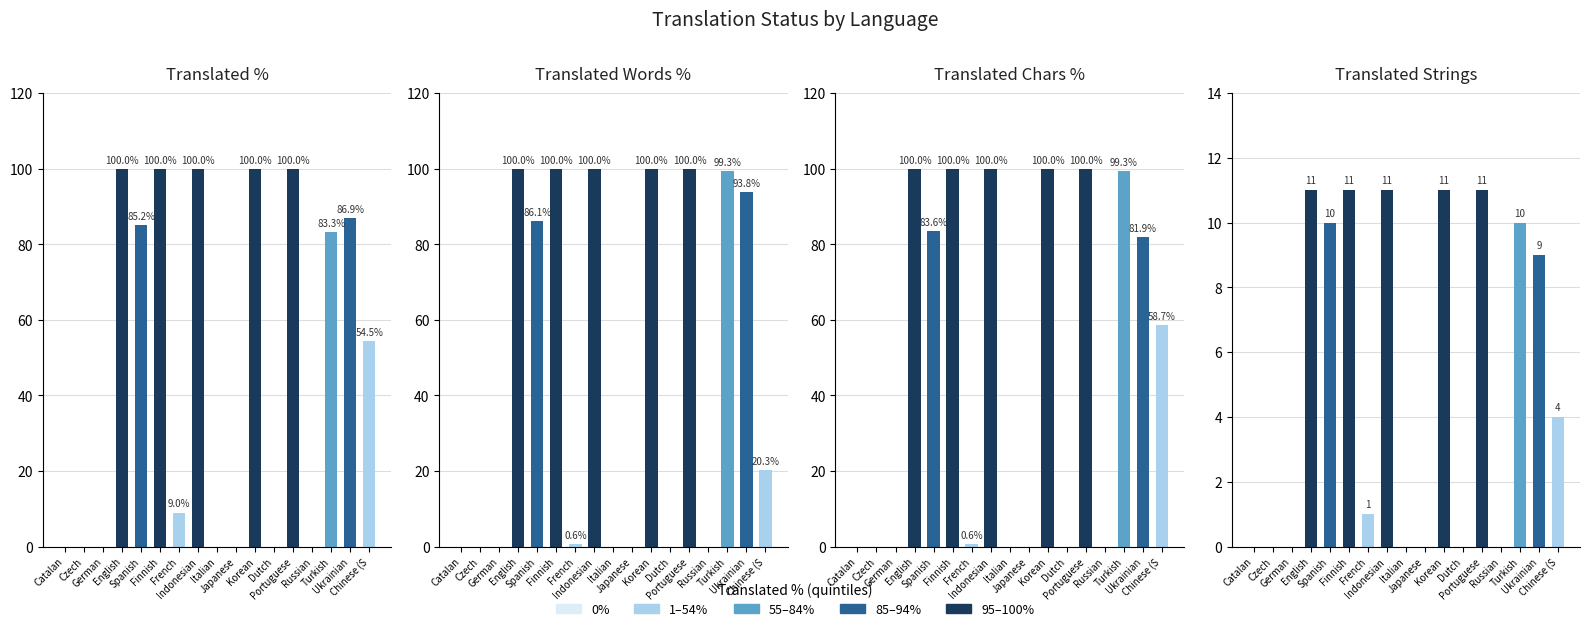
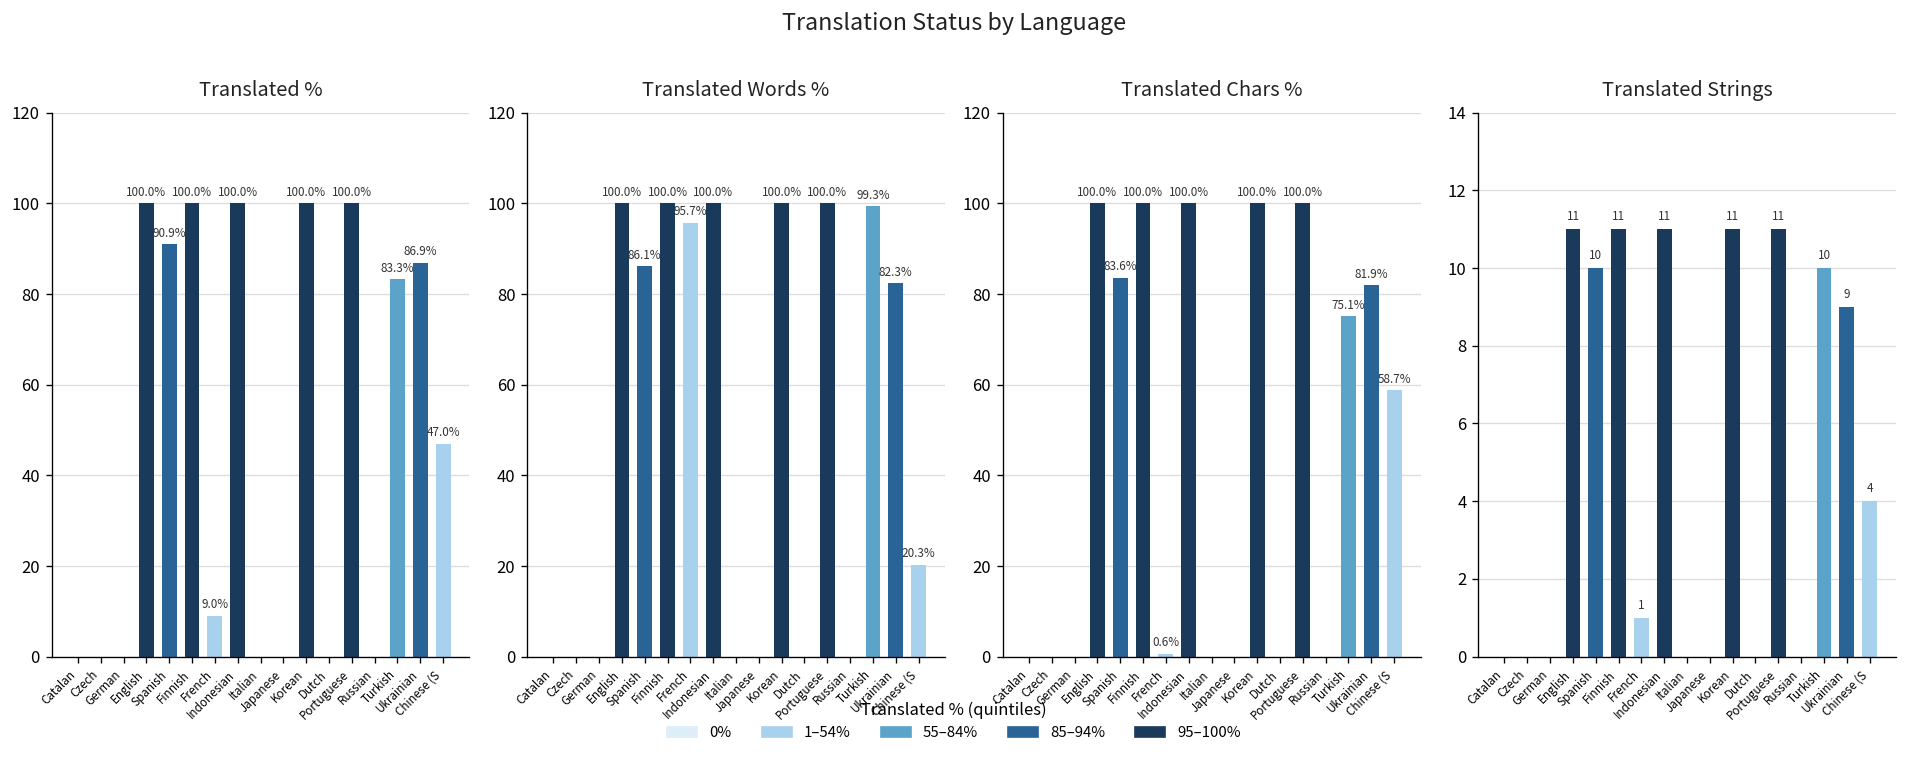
Translated %, Spanish: 85.2% -> 90.9%
Translated %, Chinese (S: 54.5% -> 47.0%
Translated Words %, French: 0.6% -> 95.7%
Translated Words %, Ukrainian: 93.8% -> 82.3%
Translated Chars %, Turkish: 99.3% -> 75.1%
